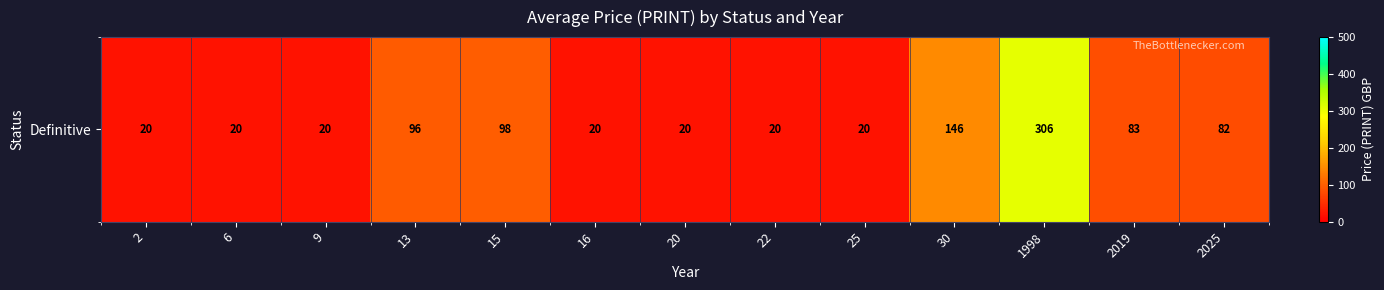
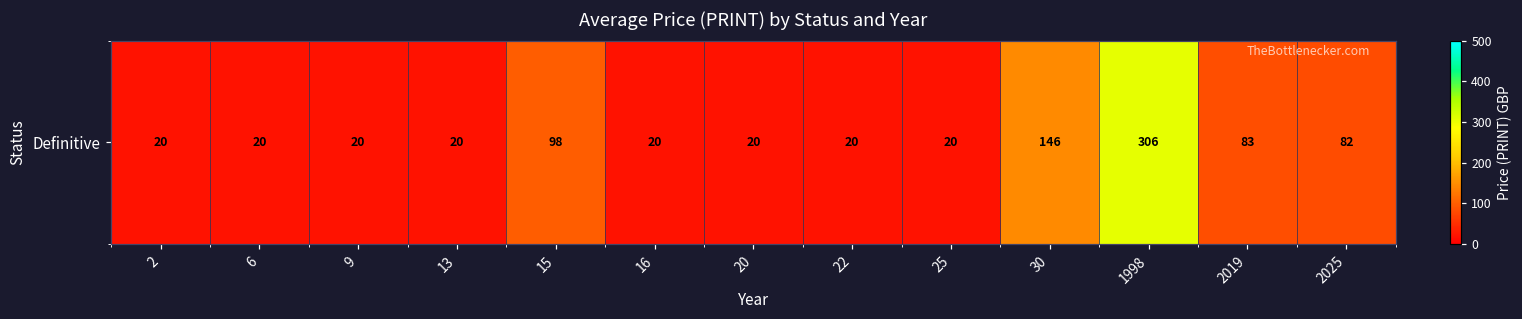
Definitive, 13: 96 -> 20
